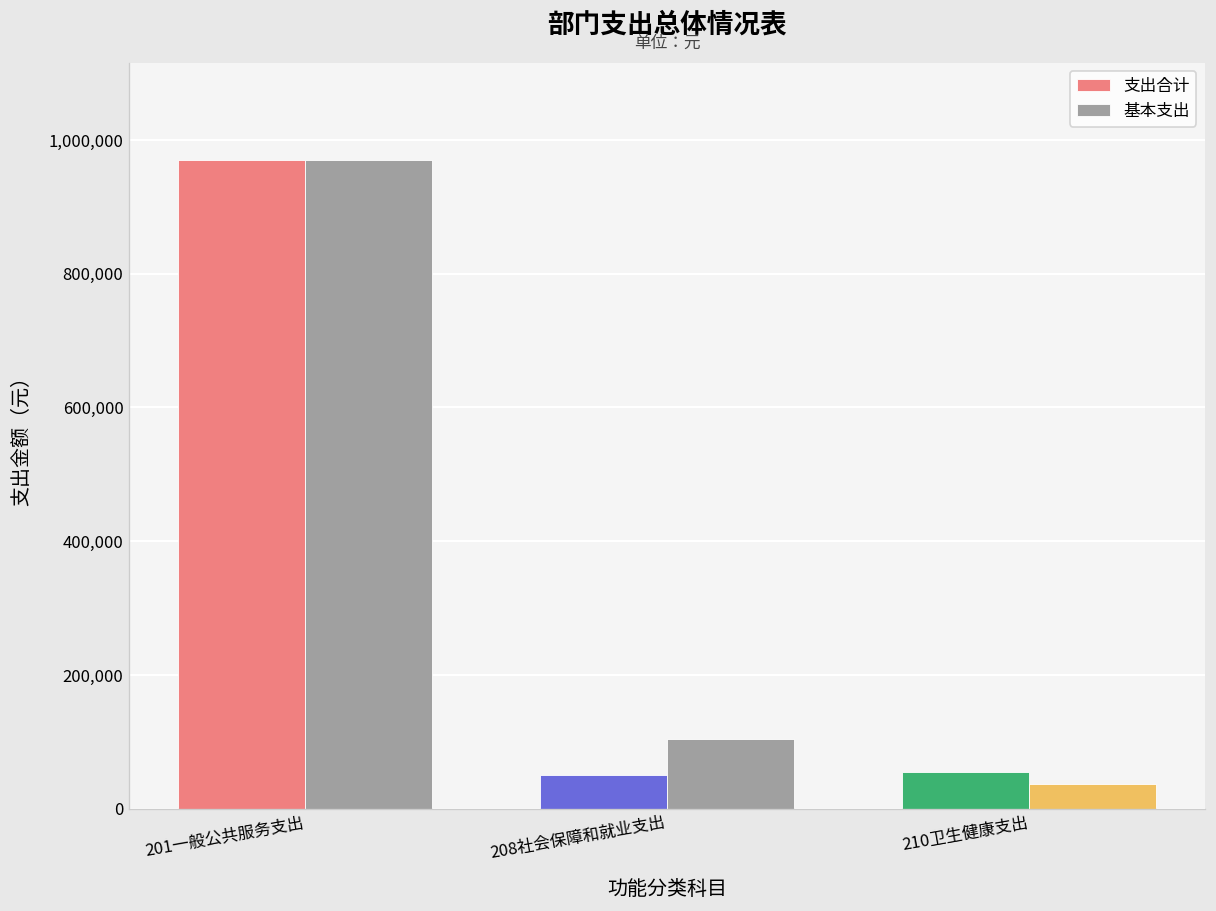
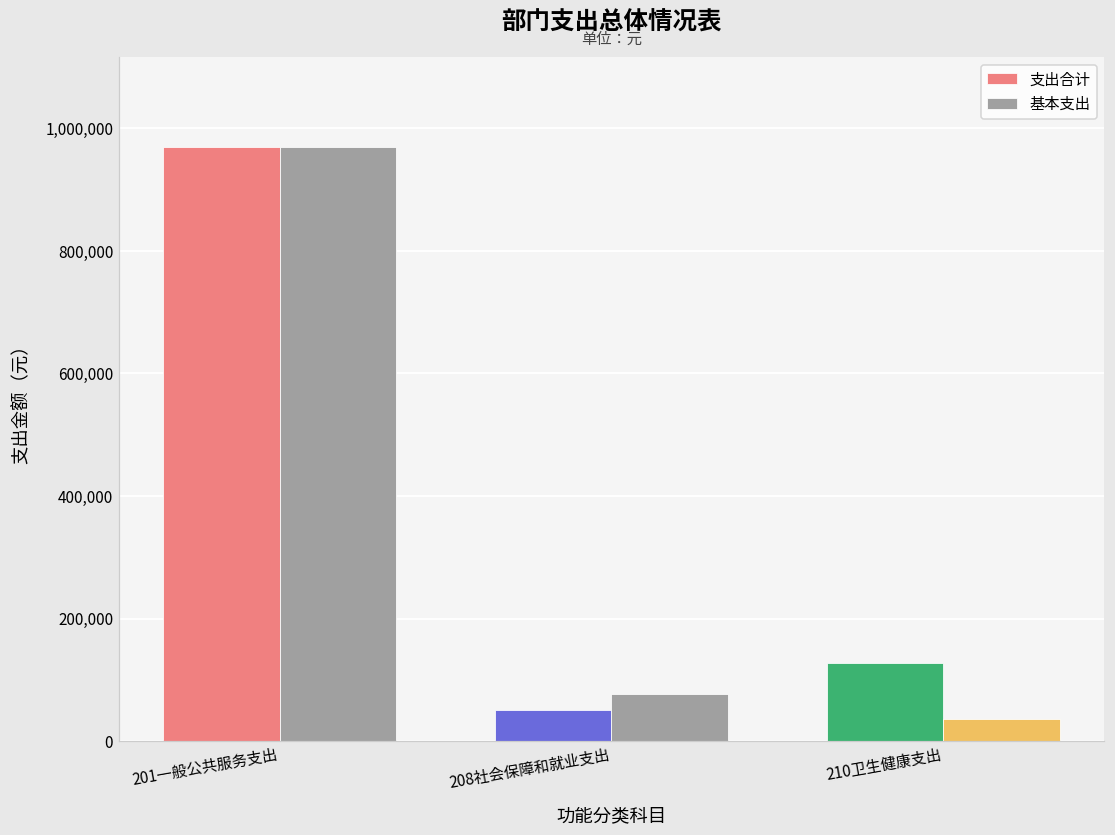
基本支出, 208社会保障和就业支出: 100,000 -> 80,000
支出合计, 210卫生健康支出: 50,000 -> 130,000
